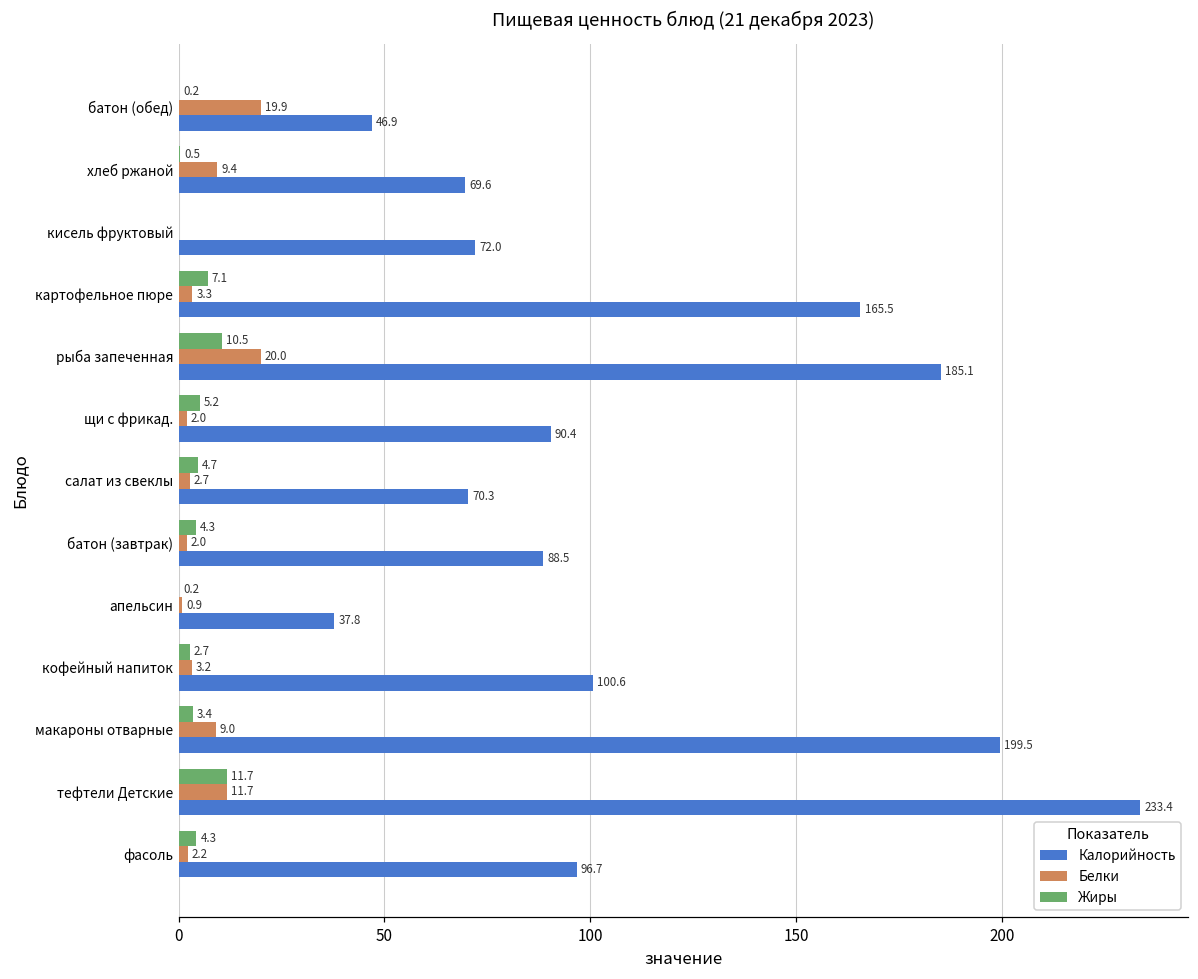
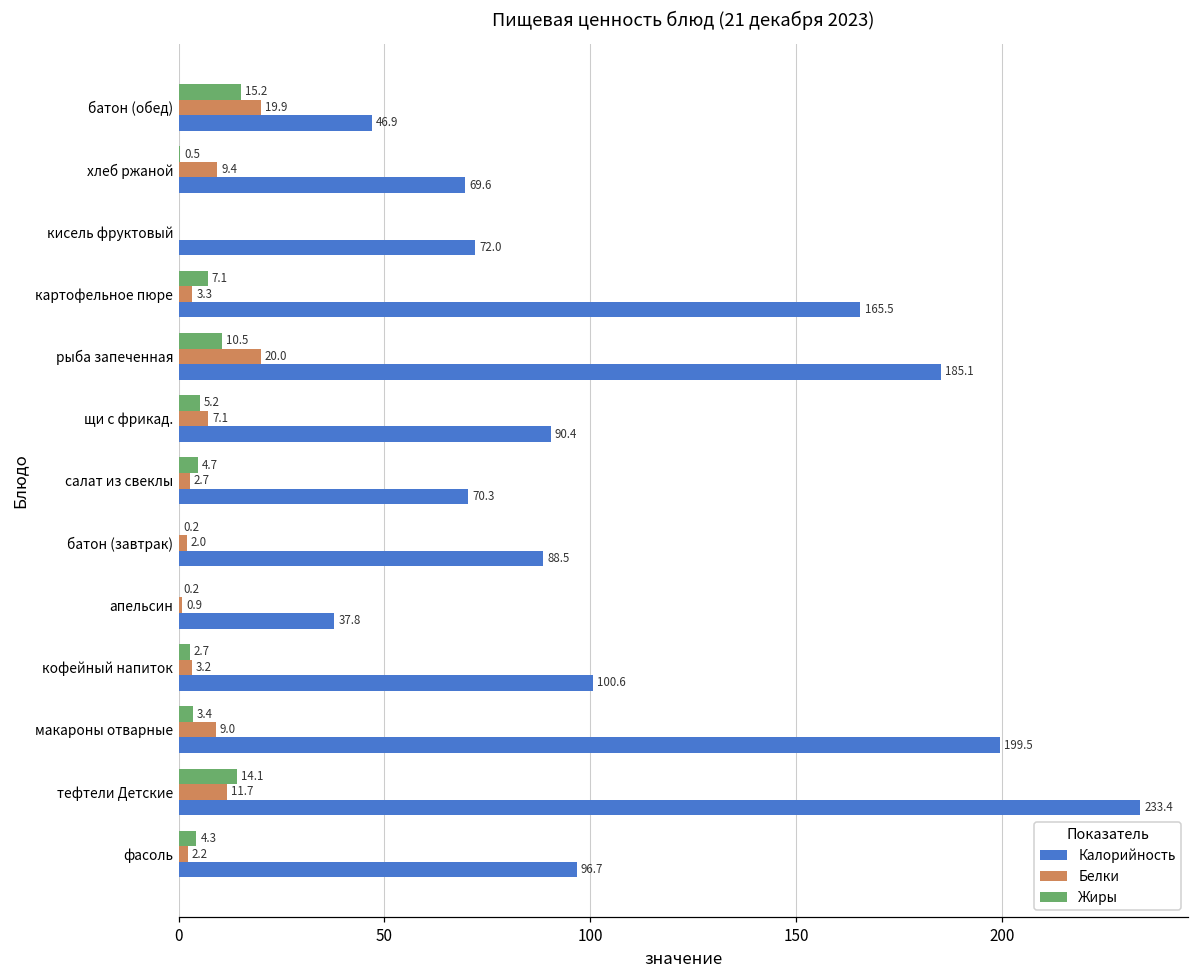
Жиры, батон (обед): 0.2 -> 15.2
Белки, щи с фрикад.: 2.0 -> 7.1
Жиры, батон (завтрак): 4.3 -> 0.2
Жиры, тефтели Детские: 11.7 -> 14.1
